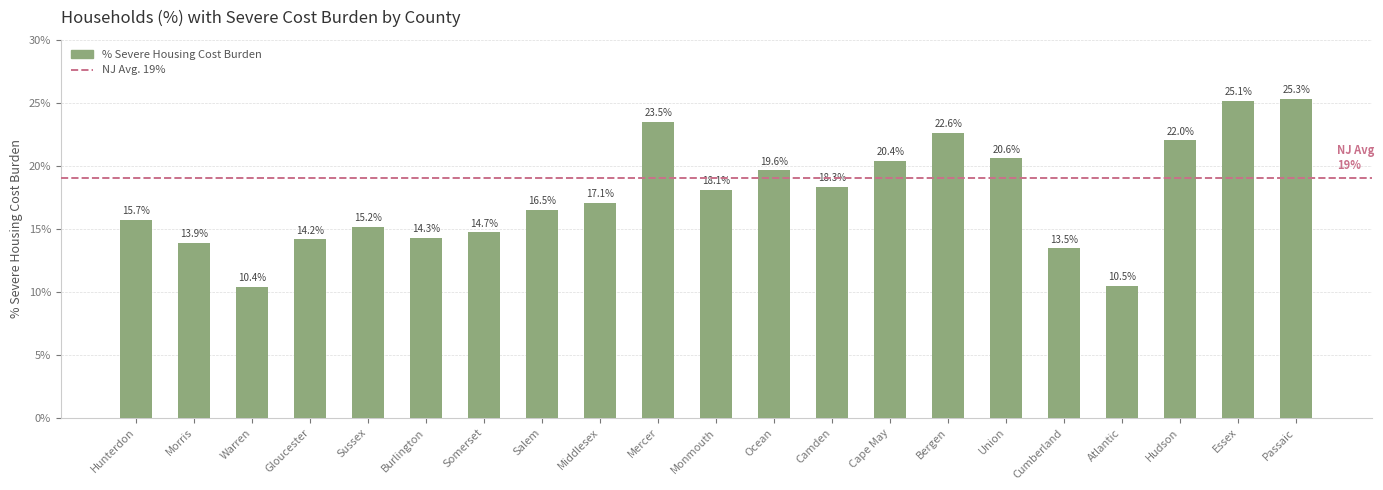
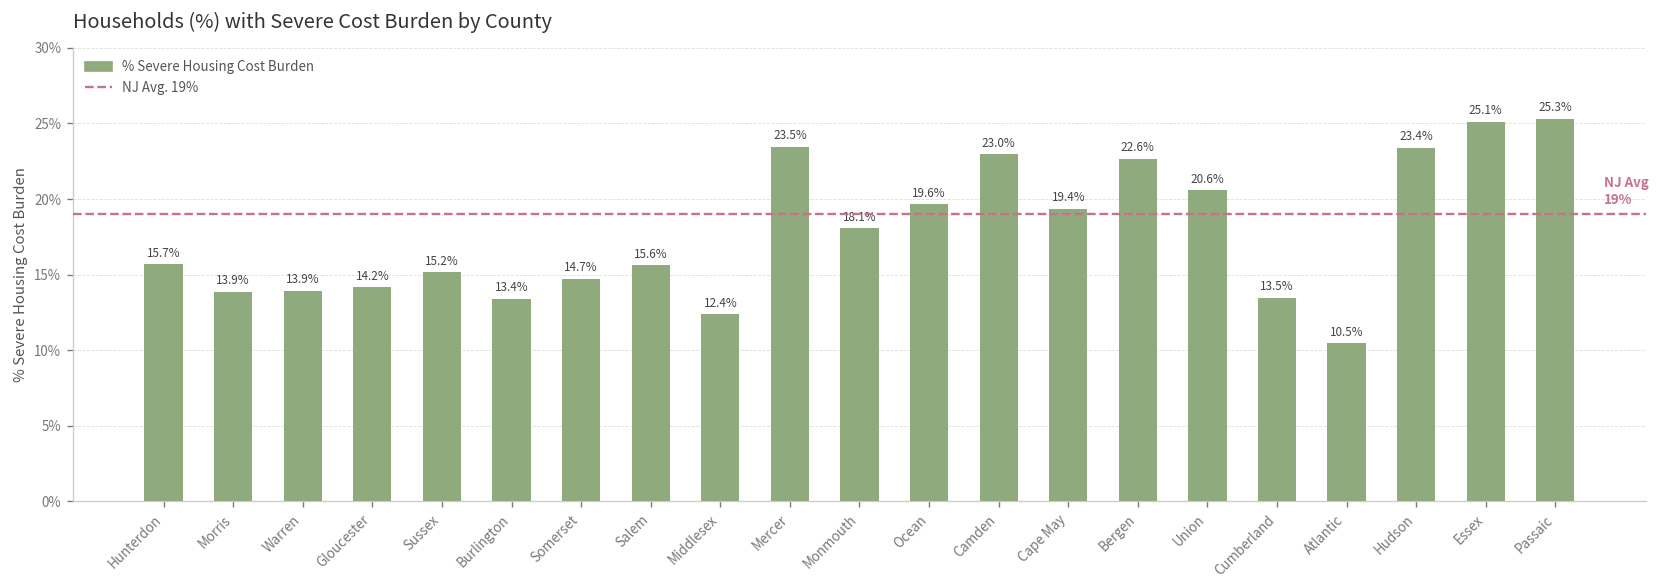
Warren: 10.4% -> 13.9%
Burlington: 14.3% -> 13.4%
Salem: 16.5% -> 15.6%
Middlesex: 17.1% -> 12.4%
Camden: 18.3% -> 23.0%
Cape May: 20.4% -> 19.4%
Hudson: 22.0% -> 23.4%
